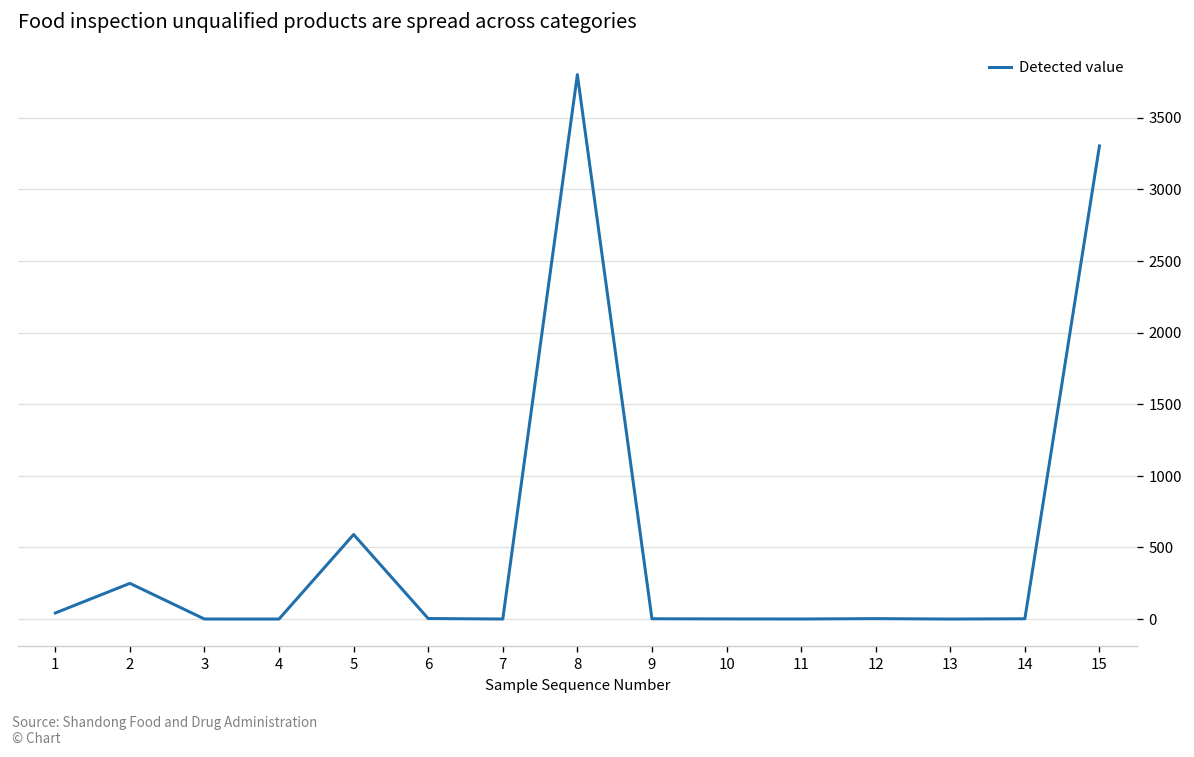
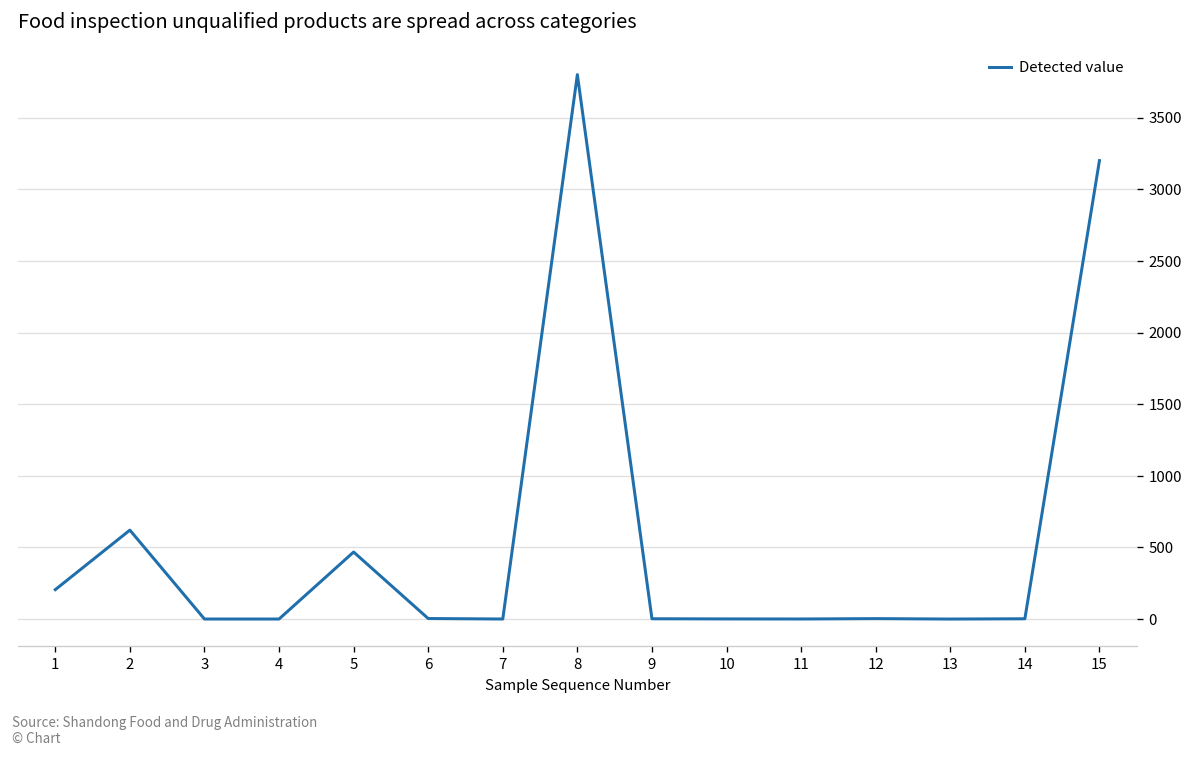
1: 40 -> 210
2: 250 -> 620
5: 590 -> 470
15: 3300 -> 3200
